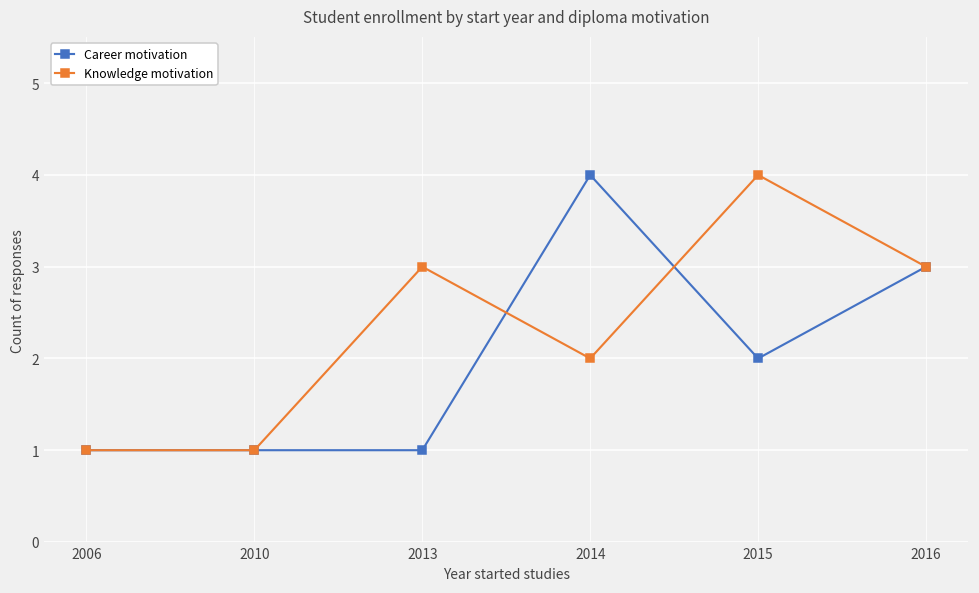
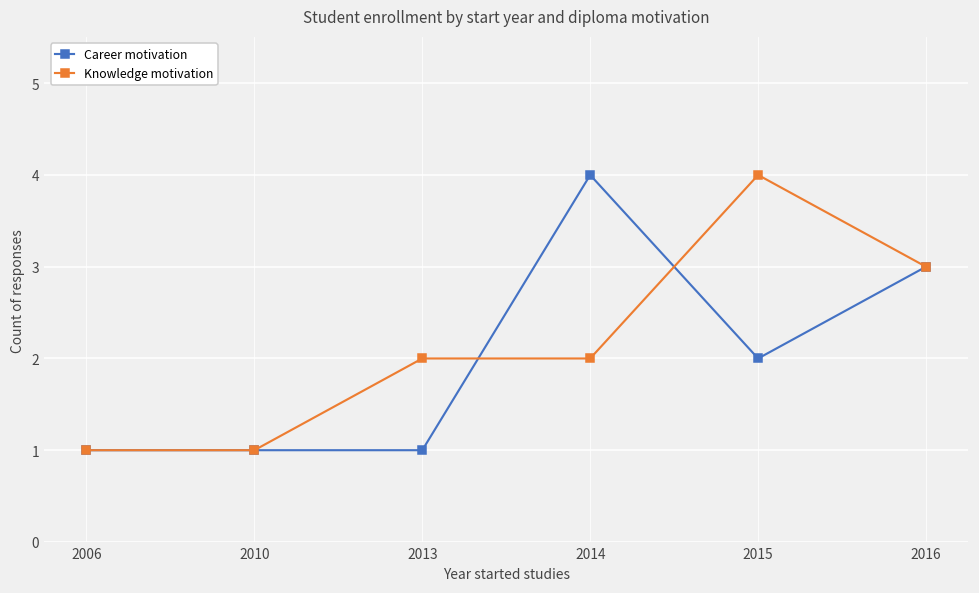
Knowledge motivation, 2013: 3 -> 2
